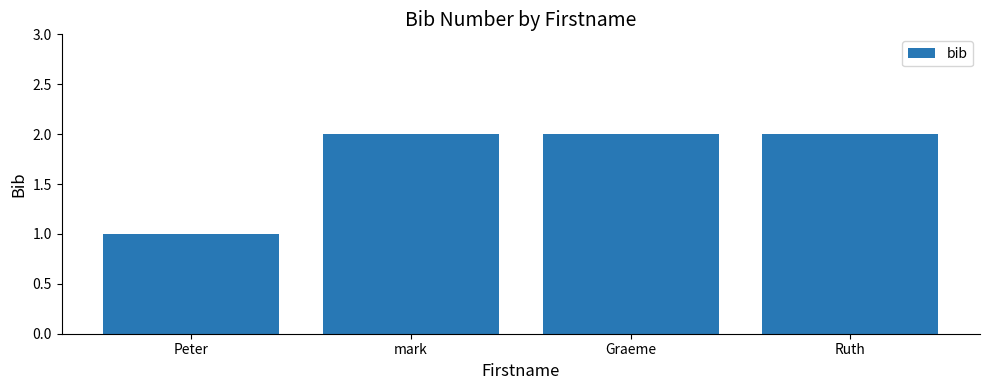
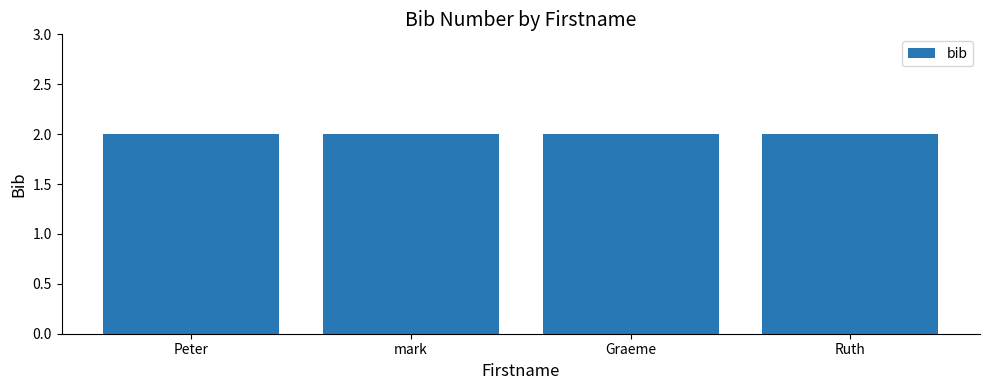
Peter: 1 -> 2
